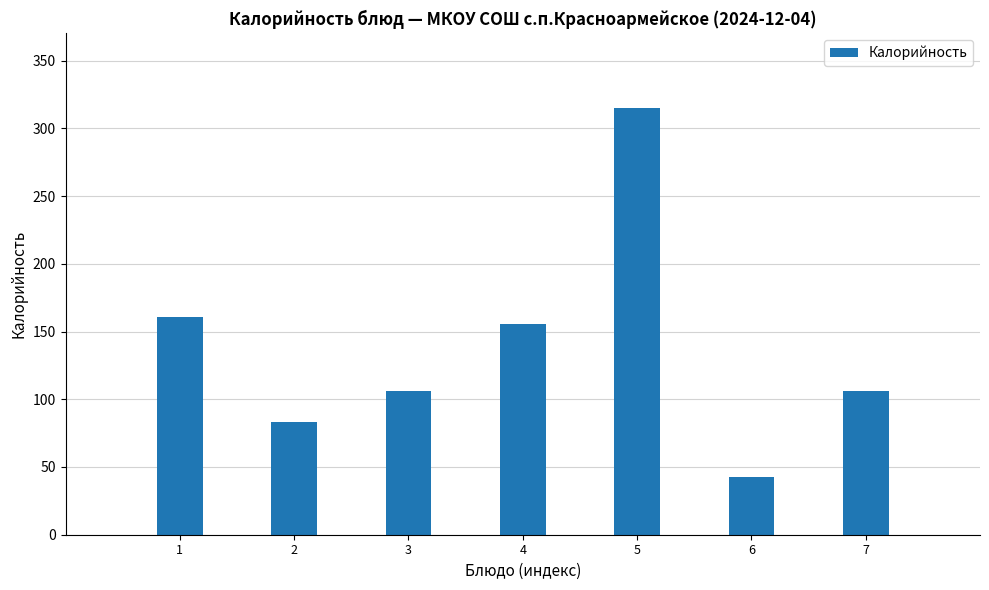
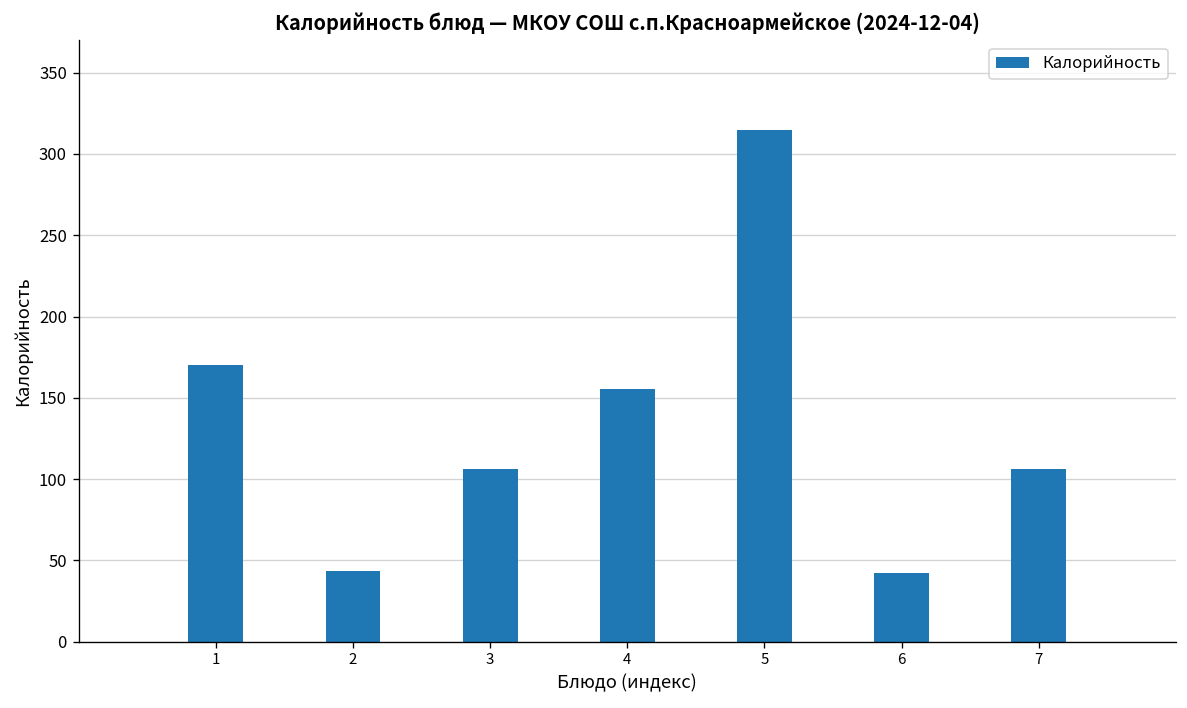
1: 161 -> 170
2: 83 -> 43
